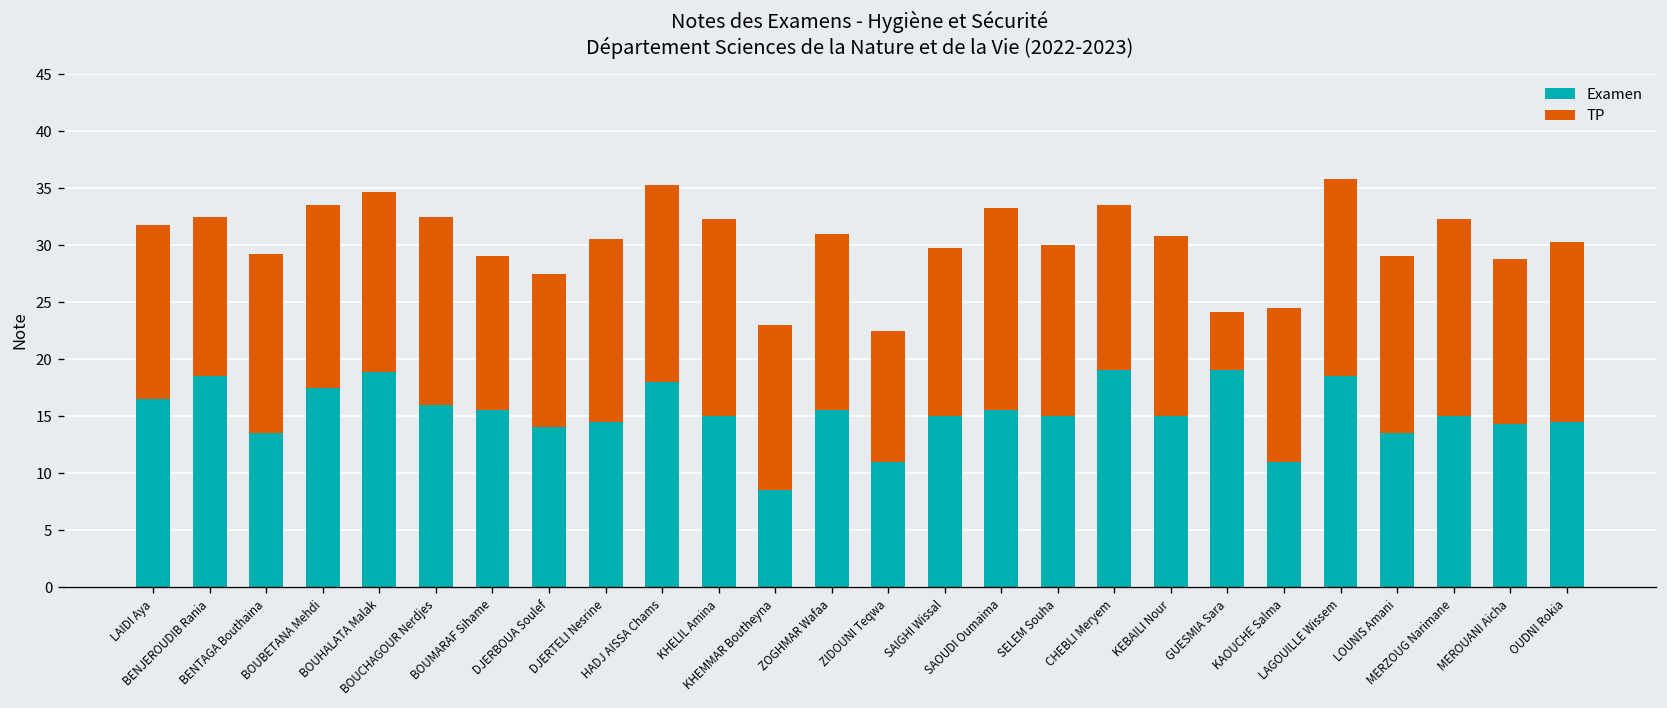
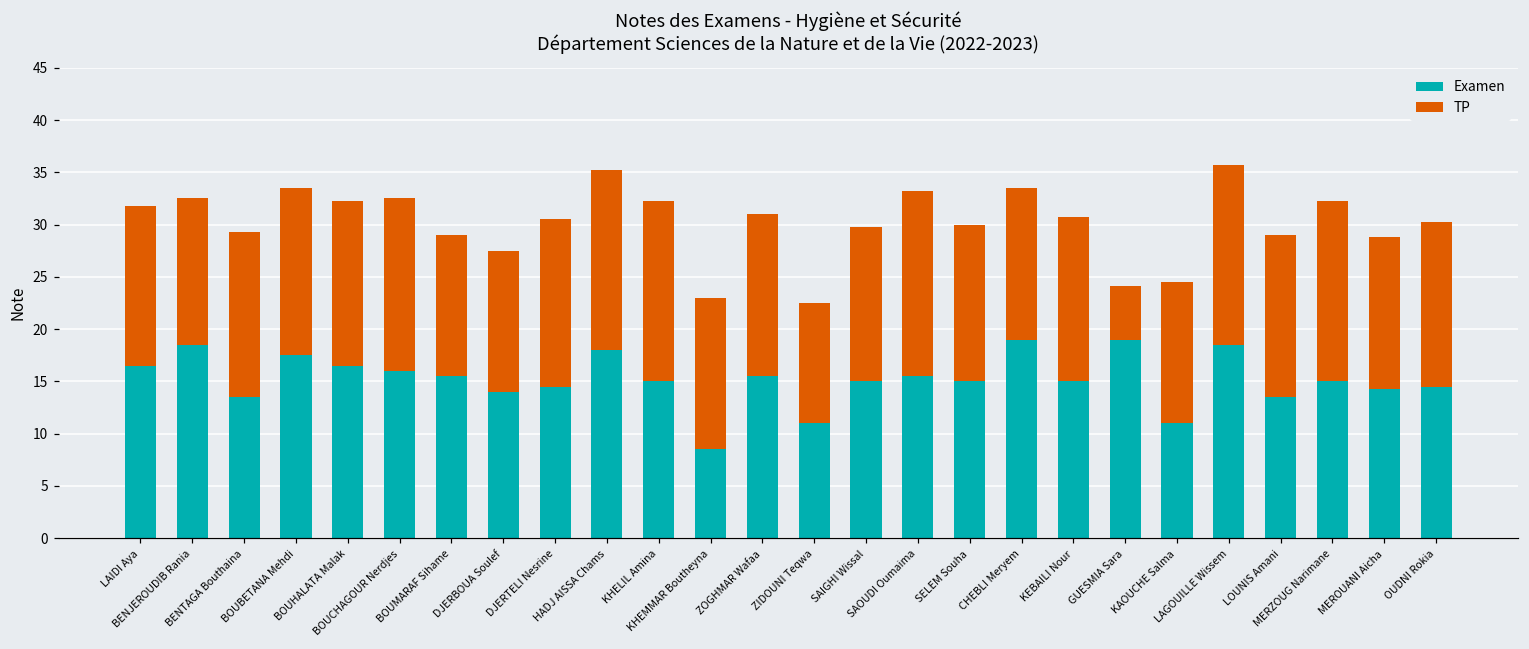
Examen, BOUHALATA Malak: 19 -> 17
